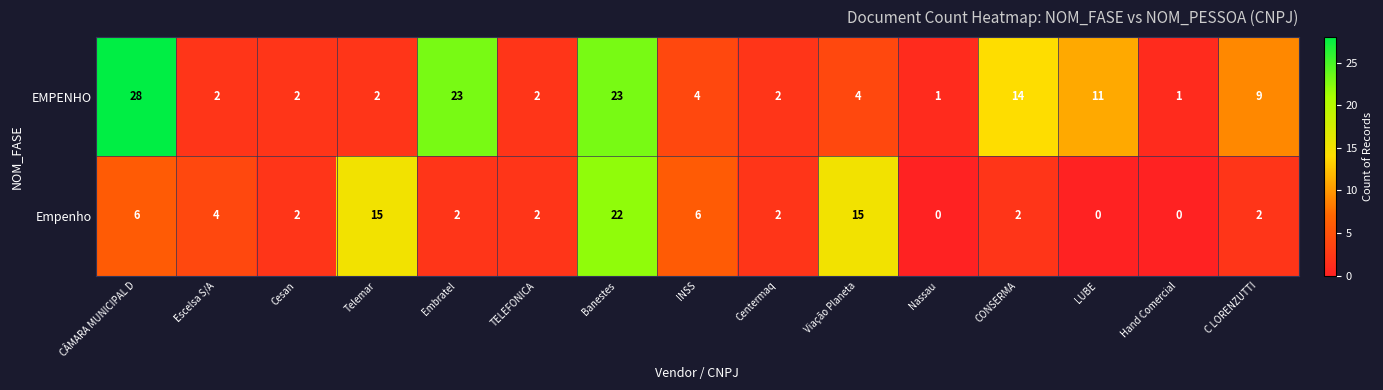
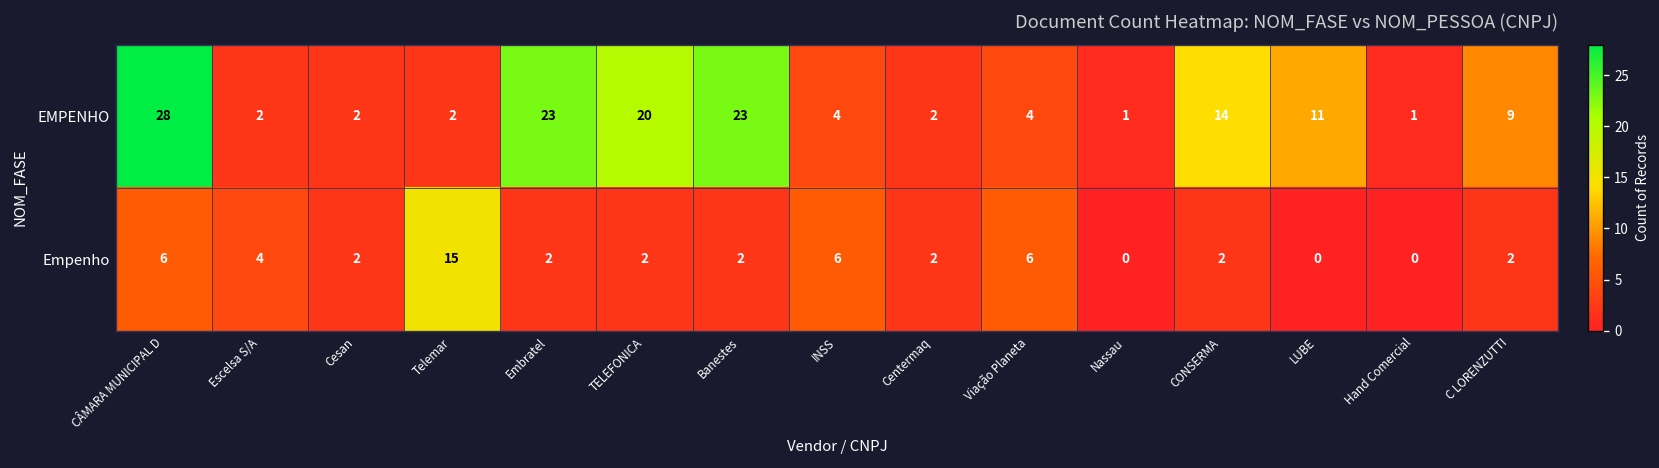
EMPENHO, TELEFONICA: 2 -> 20
Empenho, Banestes: 22 -> 2
Empenho, Viação Planeta: 15 -> 6
